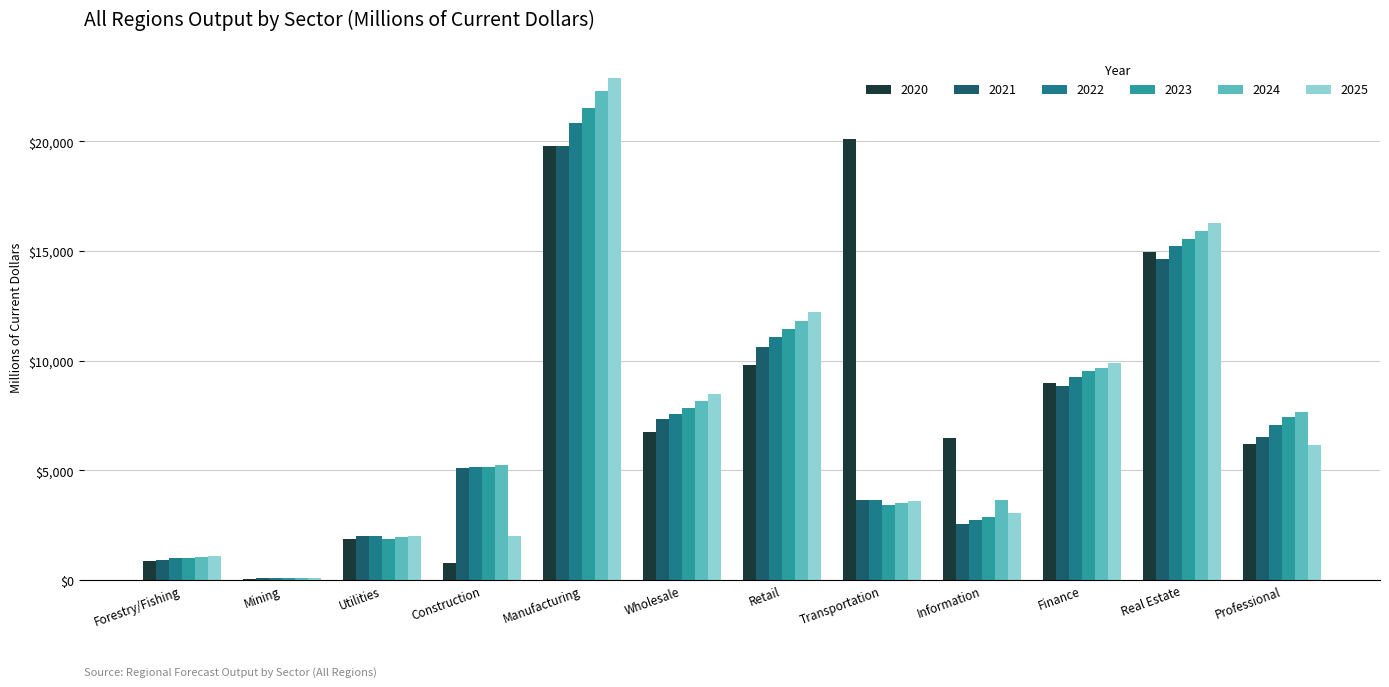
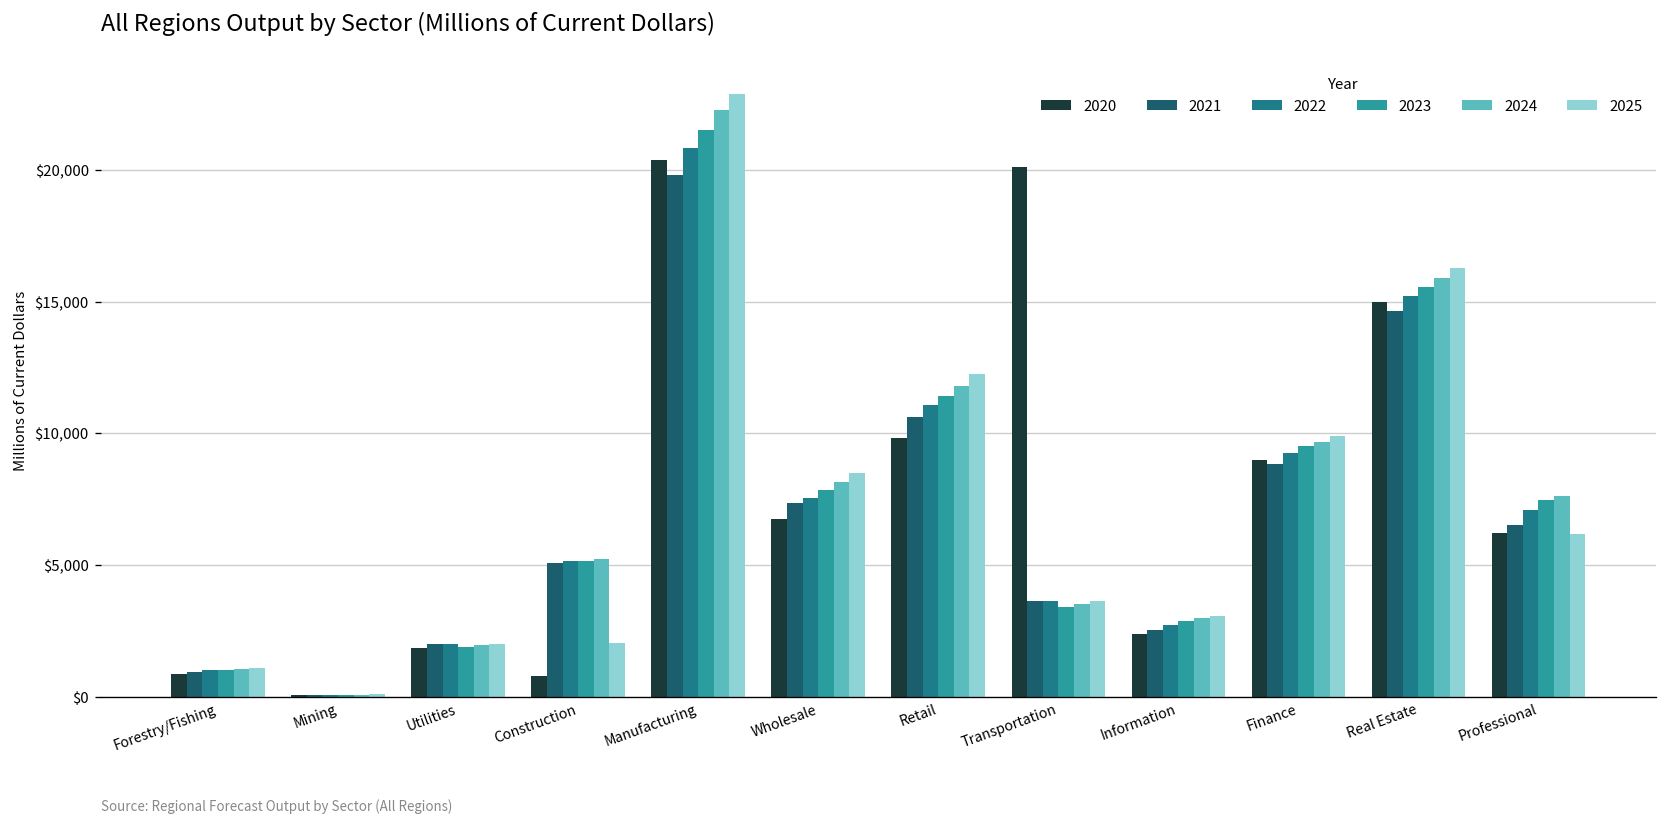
2020, Manufacturing: $19,800 -> $20,400
2020, Information: $6,500 -> $2,400
2024, Information: $3,700 -> $3,000
